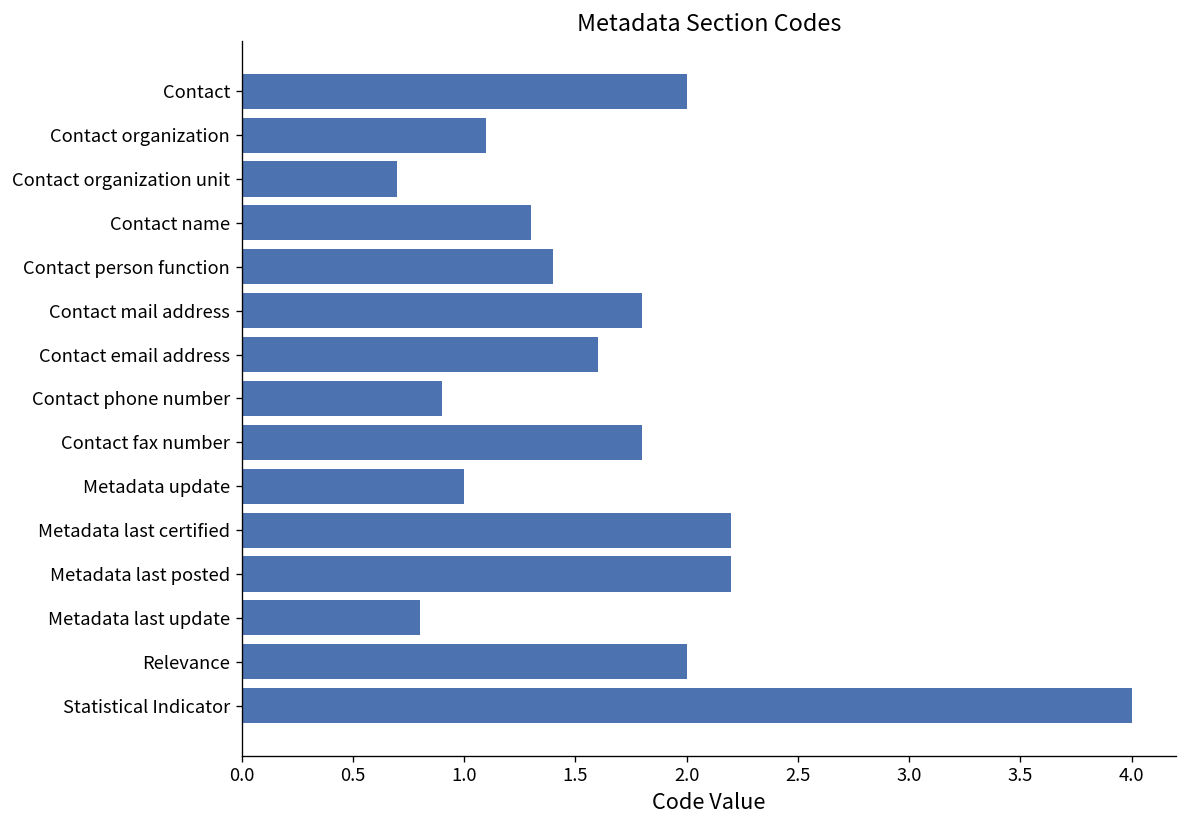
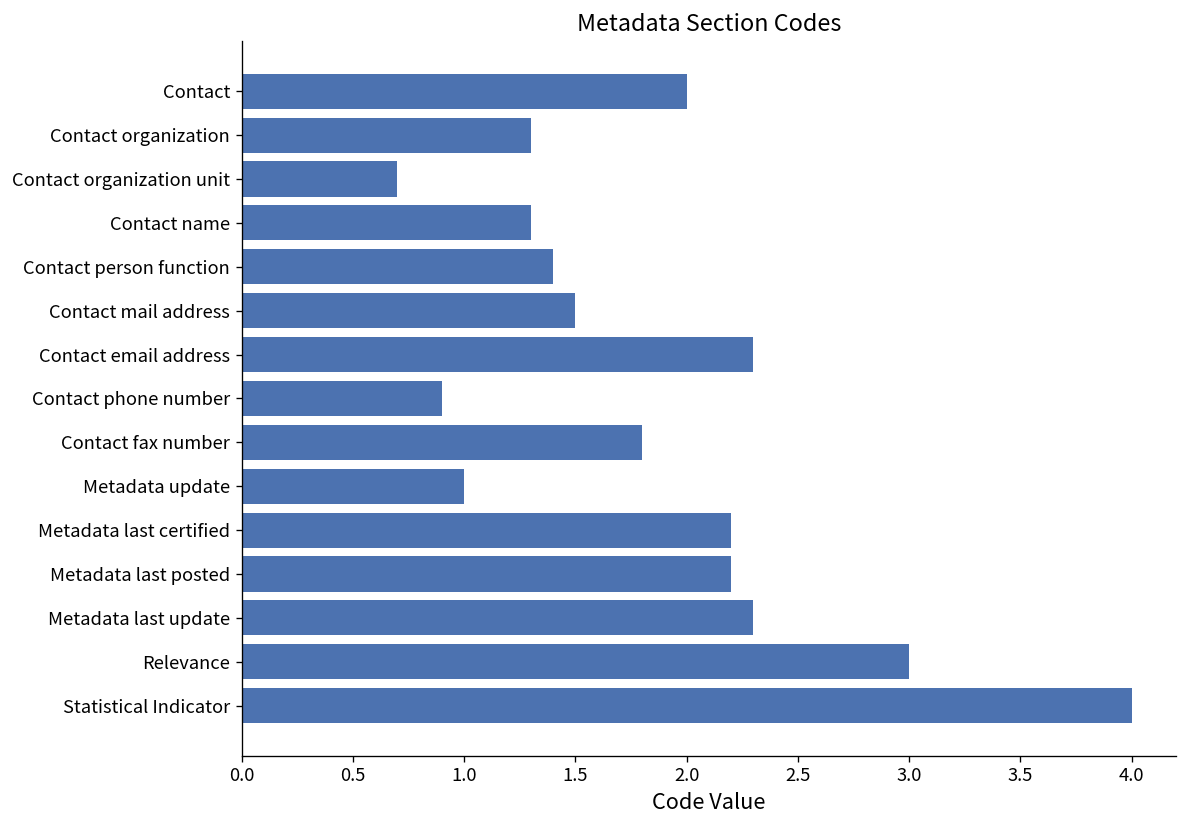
Contact organization: 1.1 -> 1.3
Contact mail address: 1.8 -> 1.5
Contact email address: 1.6 -> 2.3
Metadata last update: 0.8 -> 2.3
Relevance: 2 -> 3
